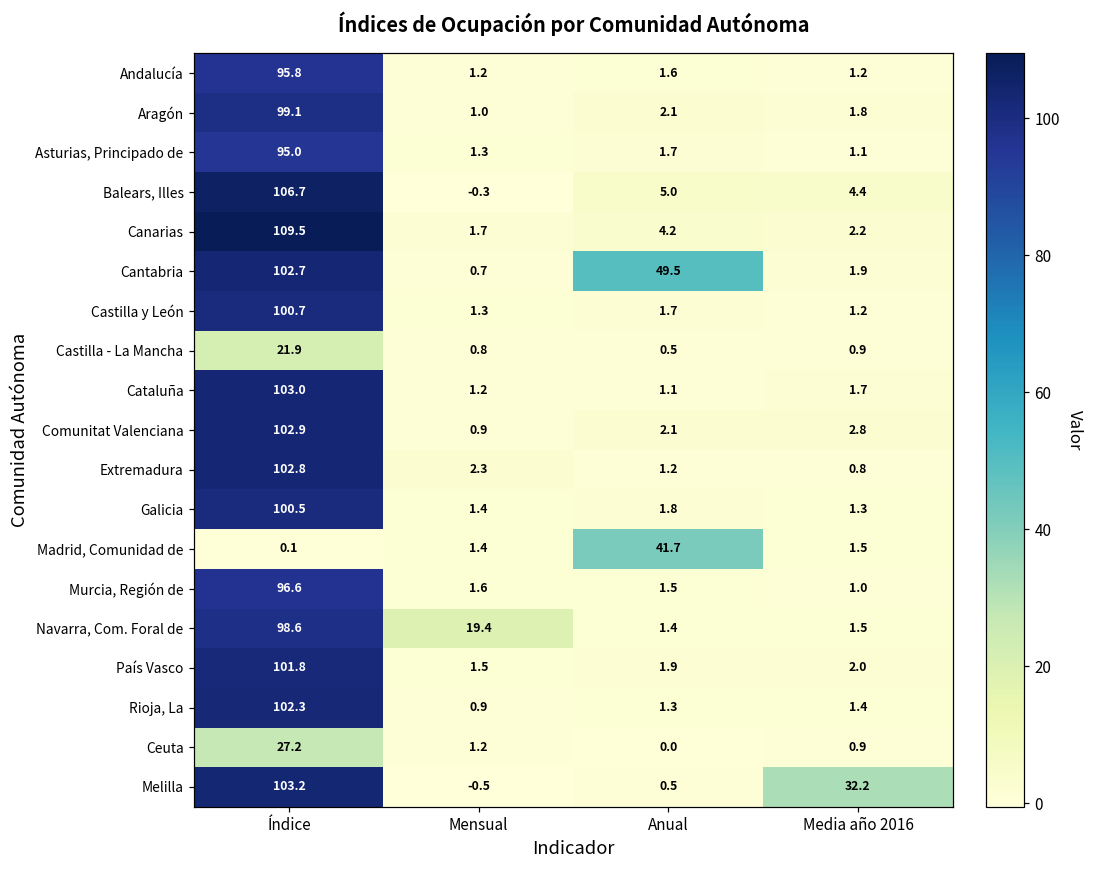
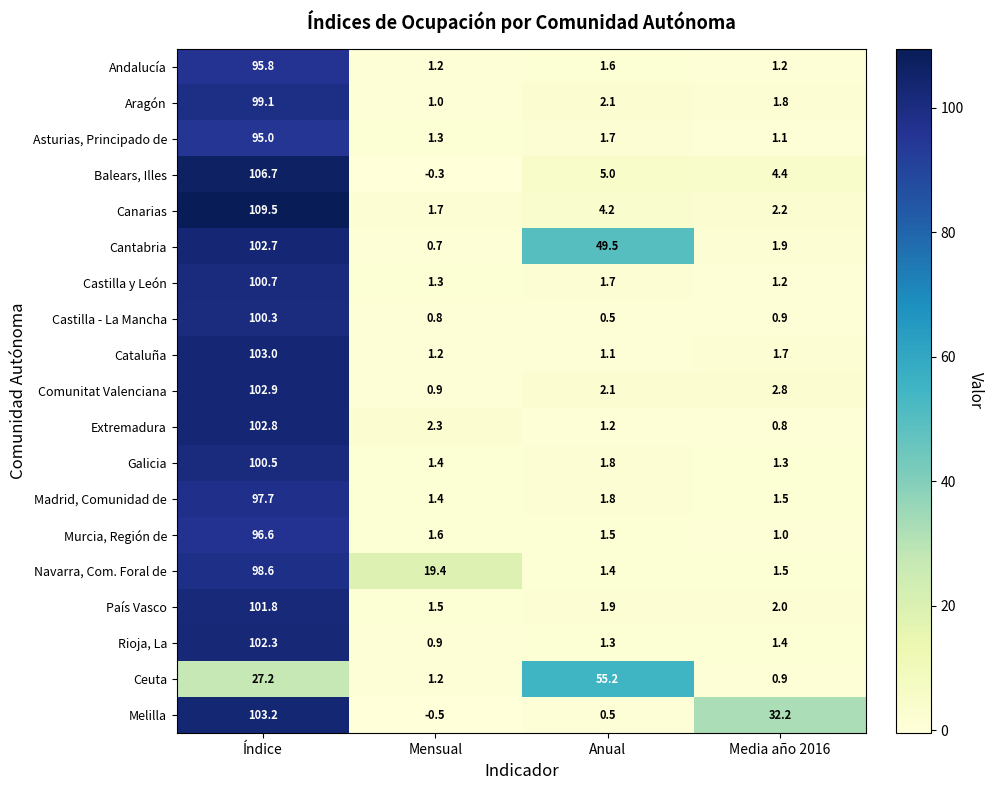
Castilla - La Mancha, Índice: 21.9 -> 100.3
Madrid, Comunidad de, Índice: 0.1 -> 97.7
Madrid, Comunidad de, Anual: 41.7 -> 1.8
Ceuta, Anual: 0.0 -> 55.2
